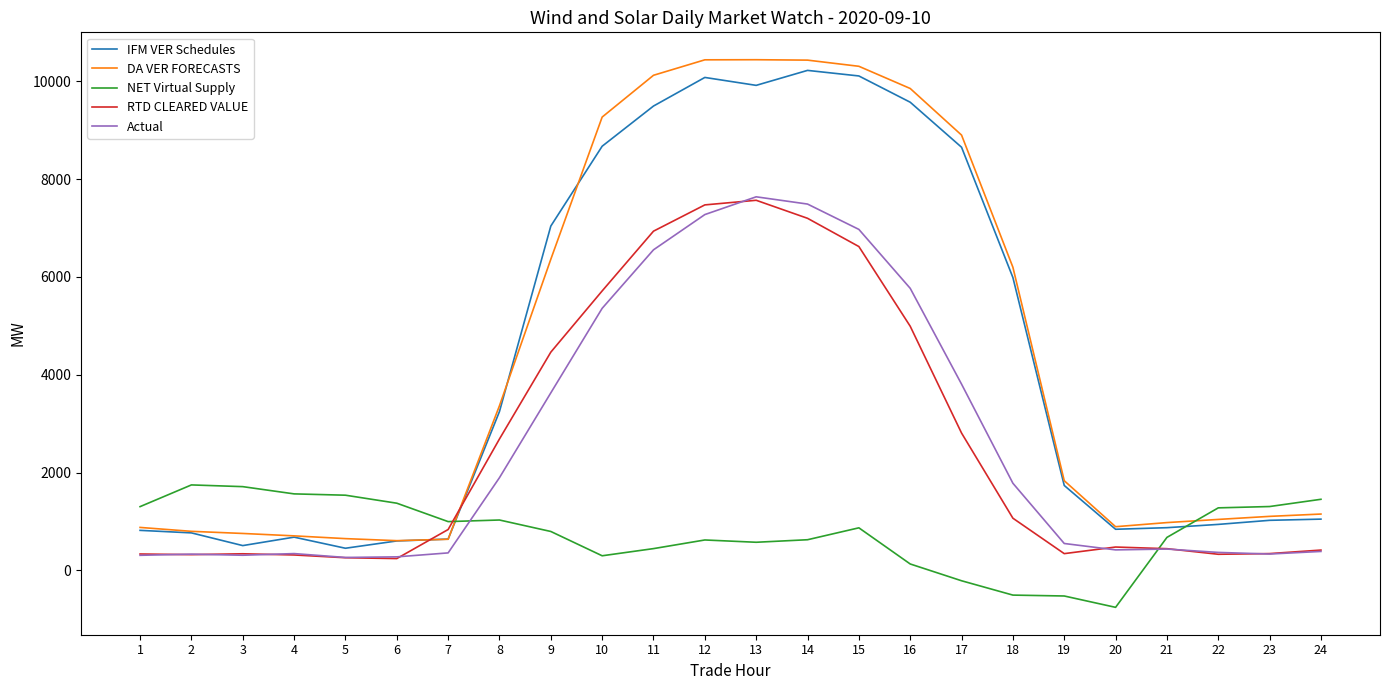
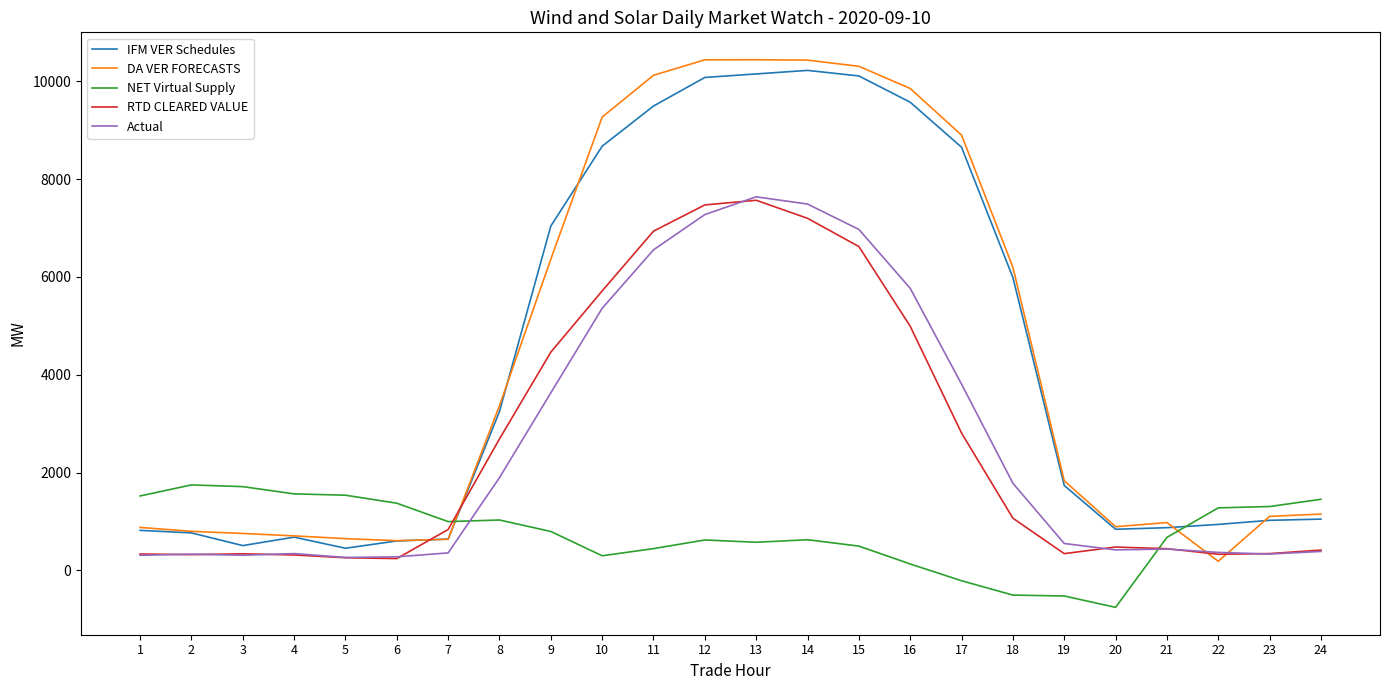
NET Virtual Supply, 1: 1300 -> 1500
IFM VER Schedules, 13: 9900 -> 10200
NET Virtual Supply, 15: 900 -> 500
DA VER FORECASTS, 22: 1000 -> 200
